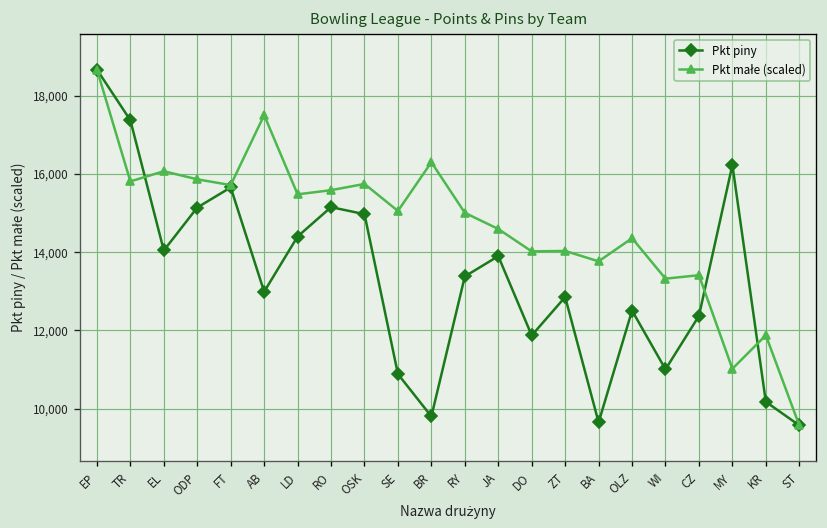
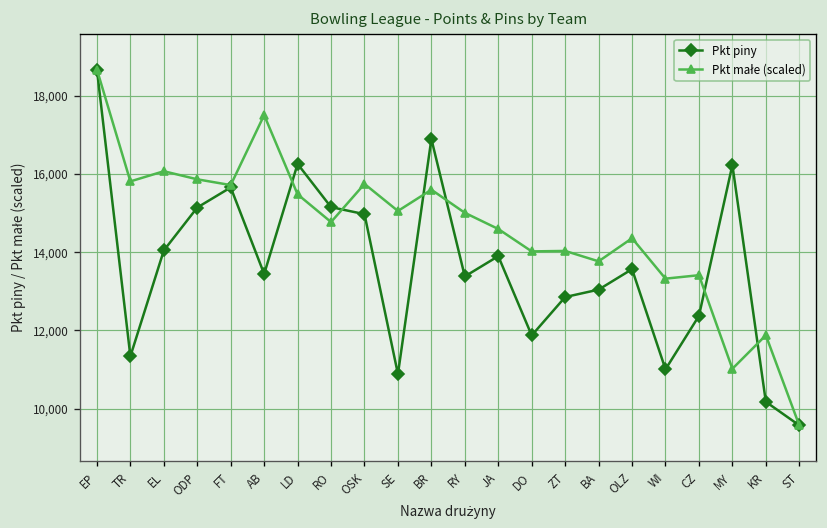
Pkt piny, TR: 17,400 -> 11,300
Pkt piny, AB: 13,000 -> 13,400
Pkt piny, LD: 14,400 -> 16,300
Pkt małe (scaled), RO: 15,600 -> 14,800
Pkt piny, BR: 9,800 -> 16,900
Pkt małe (scaled), BR: 16,300 -> 15,600
Pkt piny, BA: 9,600 -> 13,000
Pkt piny, OLZ: 12,500 -> 13,600
